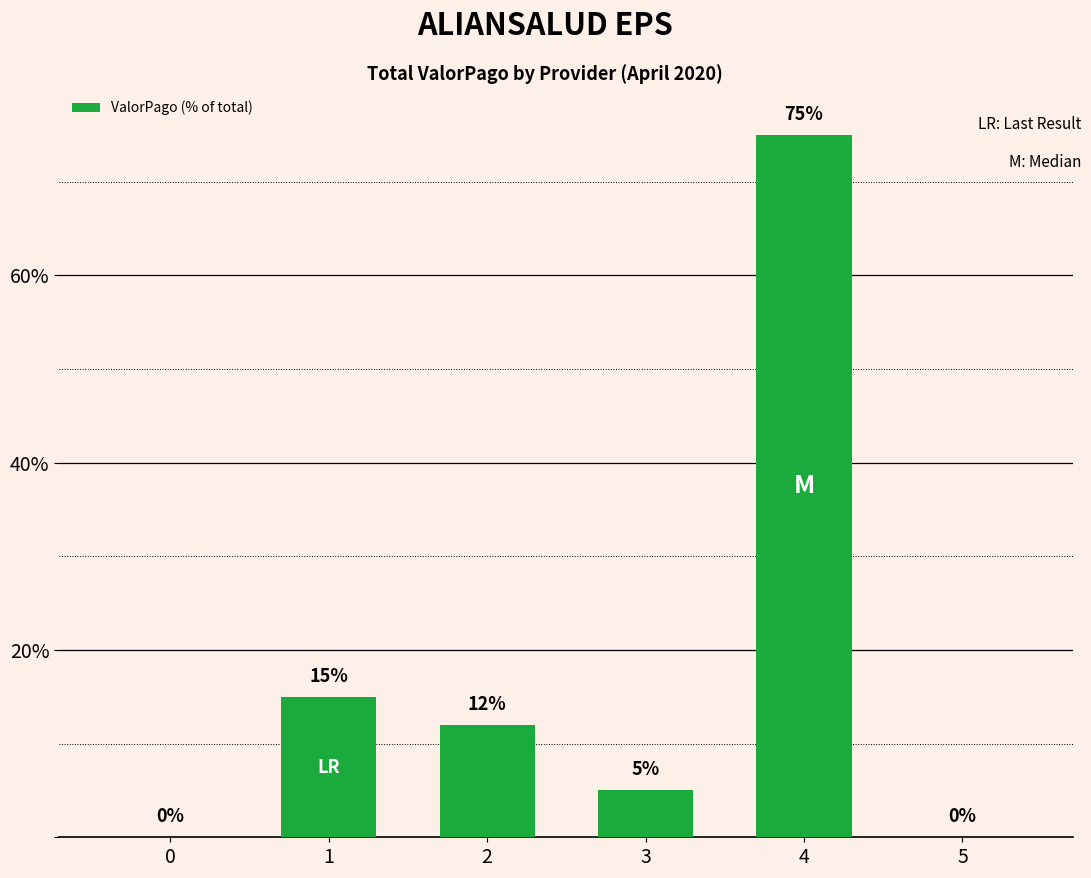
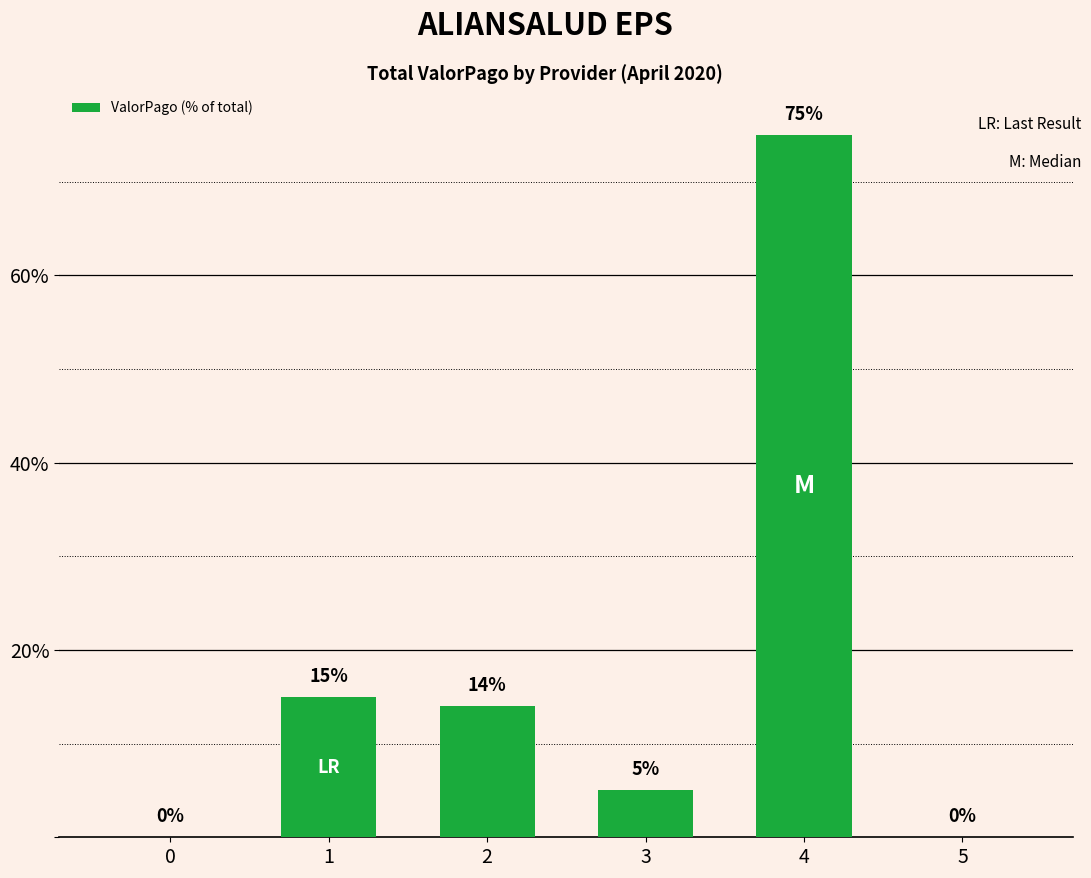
2: 12% -> 14%
